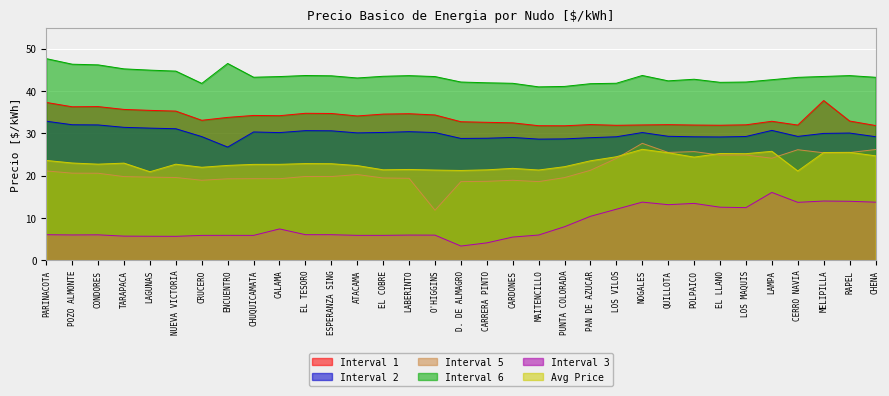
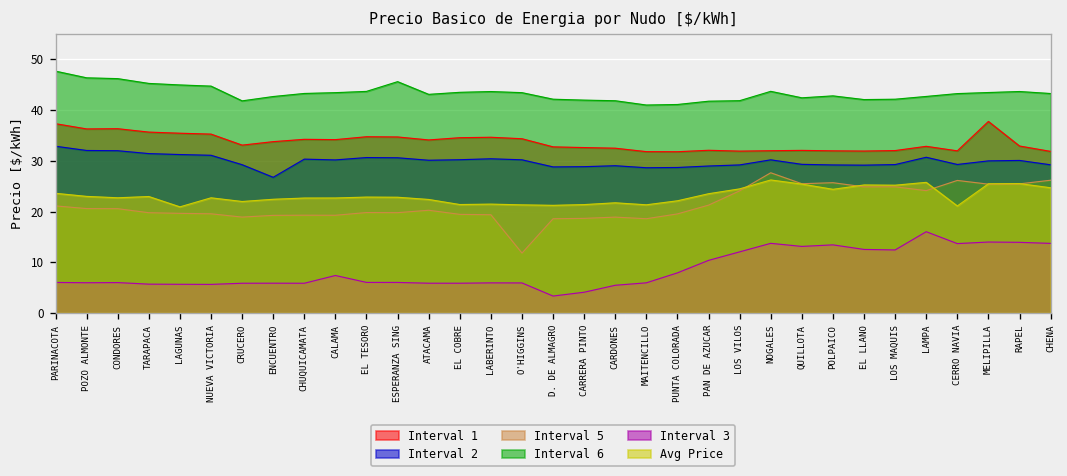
Interval 6, ENCUENTRO: 47 -> 43
Interval 6, ESPERANZA SING: 44 -> 46
